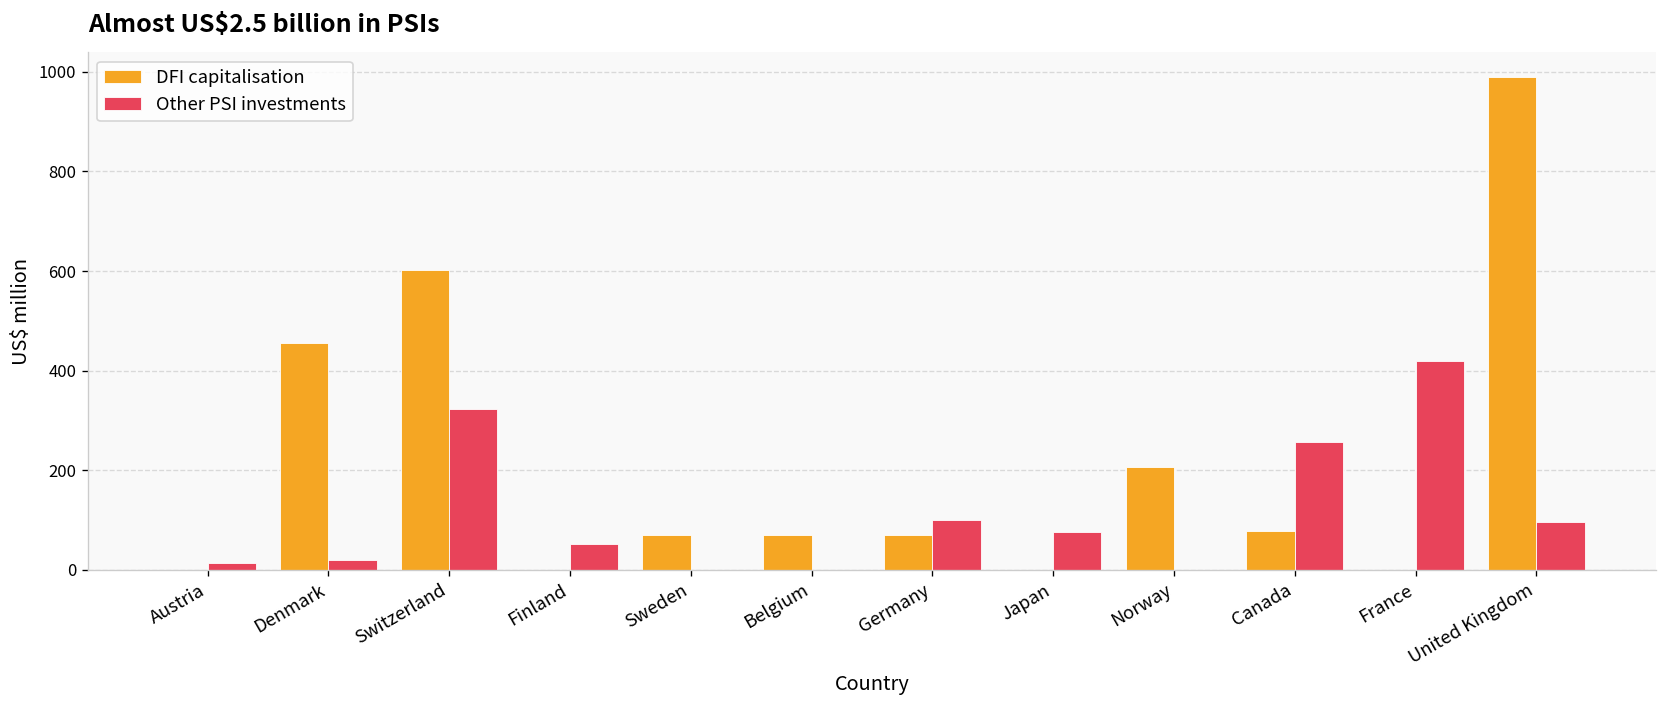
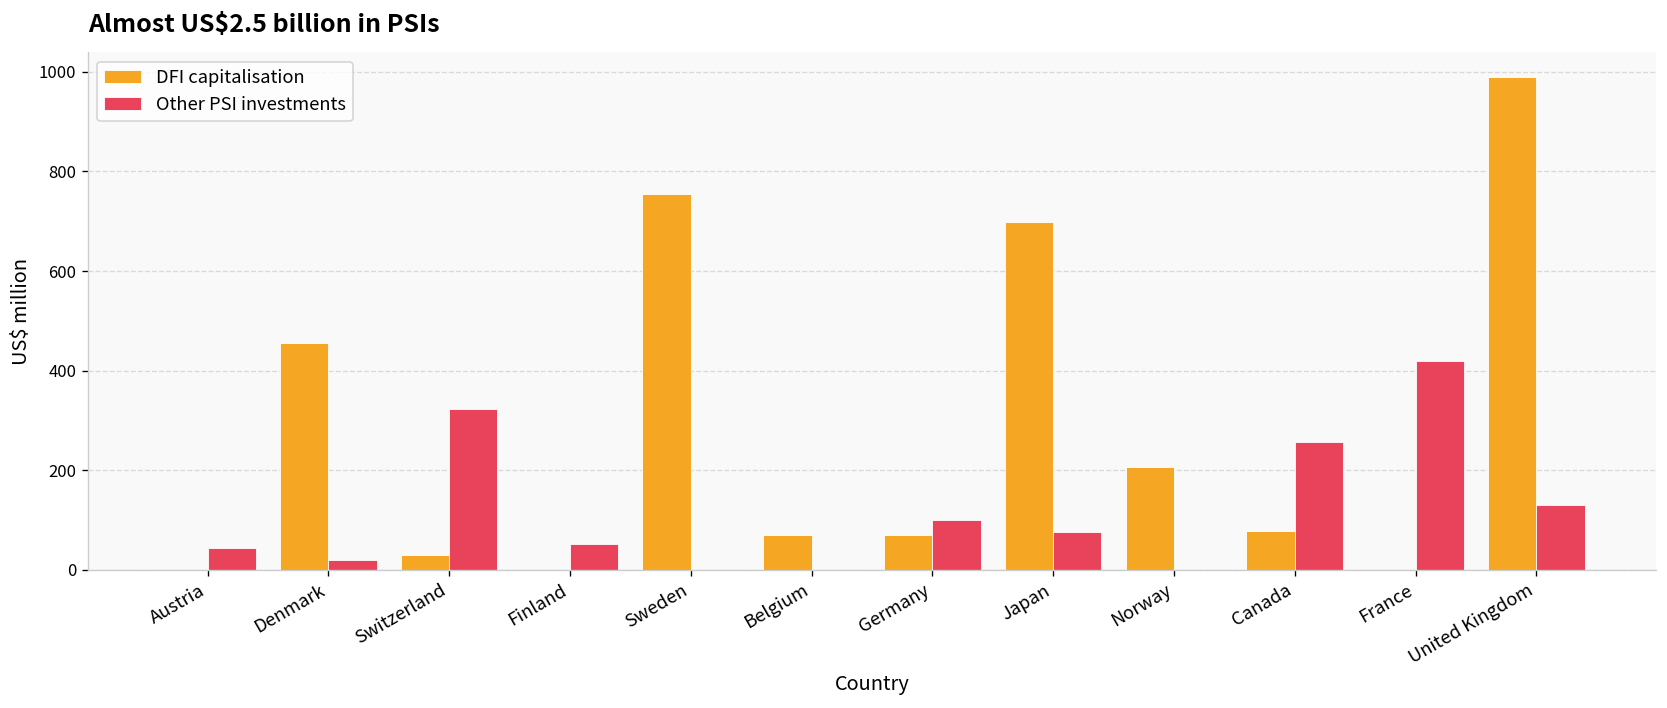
Other PSI investments, Austria: 10 -> 40
DFI capitalisation, Switzerland: 600 -> 30
DFI capitalisation, Sweden: 70 -> 760
DFI capitalisation, Japan: 0 -> 700
Other PSI investments, United Kingdom: 100 -> 130
